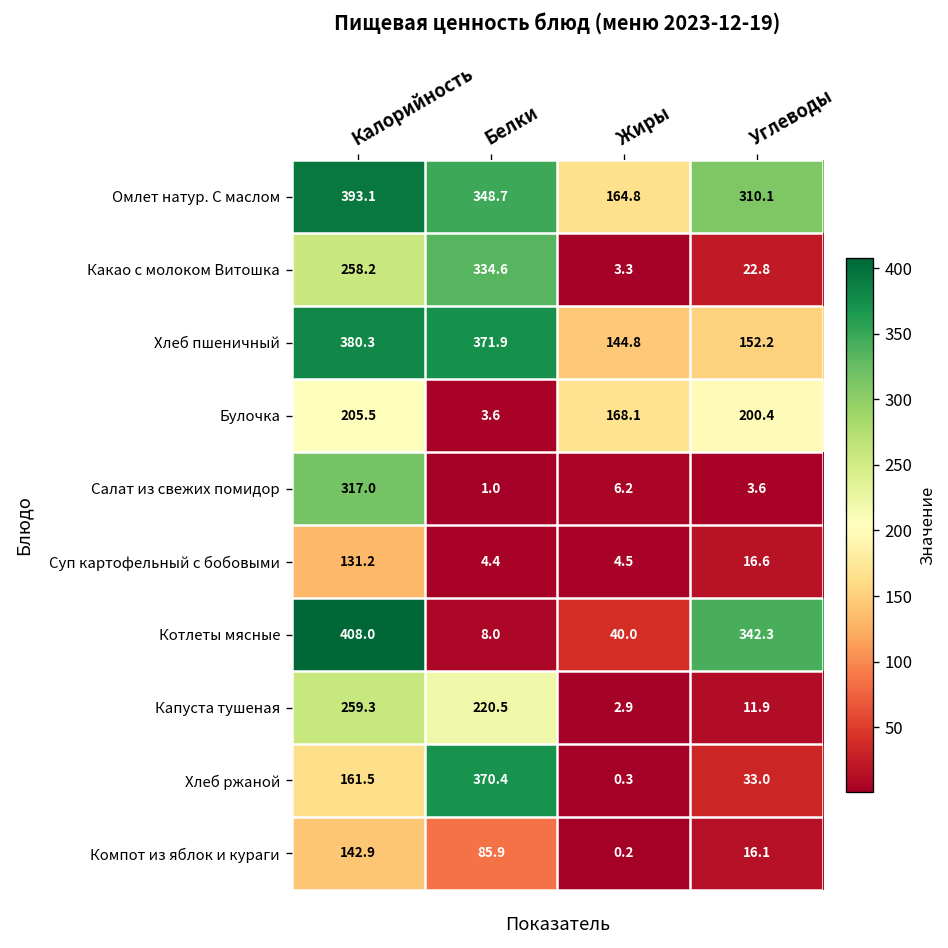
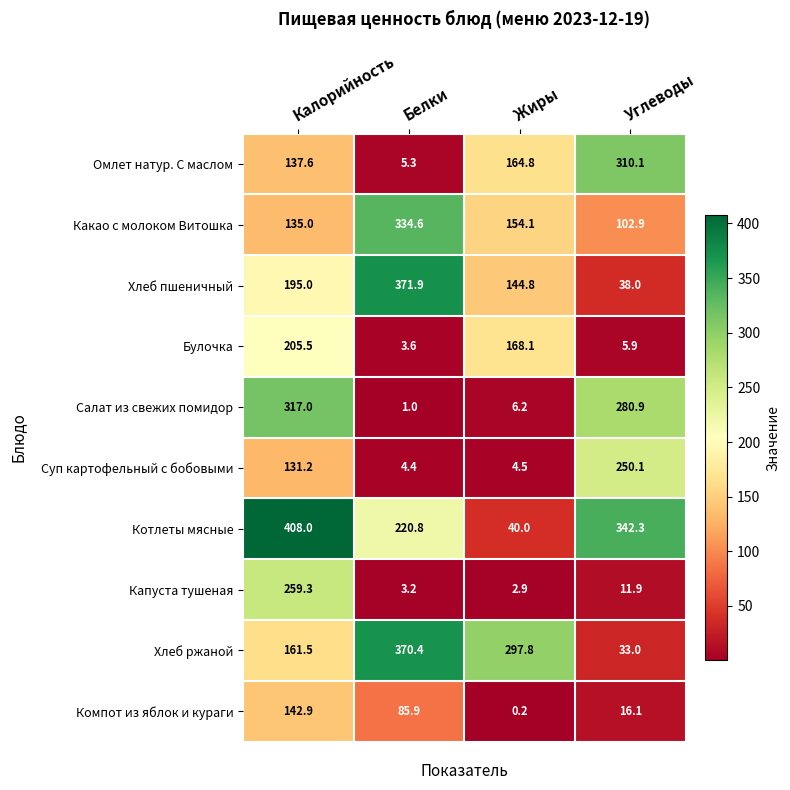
Омлет натур. С маслом, Калорийность: 393.1 -> 137.6
Омлет натур. С маслом, Белки: 348.7 -> 5.3
Какао с молоком Витошка, Калорийность: 258.2 -> 135.0
Какао с молоком Витошка, Жиры: 3.3 -> 154.1
Какао с молоком Витошка, Углеводы: 22.8 -> 102.9
Хлеб пшеничный, Калорийность: 380.3 -> 195.0
Хлеб пшеничный, Углеводы: 152.2 -> 38.0
Булочка, Углеводы: 200.4 -> 5.9
Салат из свежих помидор, Углеводы: 3.6 -> 280.9
Суп картофельный с бобовыми, Углеводы: 16.6 -> 250.1
Котлеты мясные, Белки: 8.0 -> 220.8
Капуста тушеная, Белки: 220.5 -> 3.2
Хлеб ржаной, Жиры: 0.3 -> 297.8
